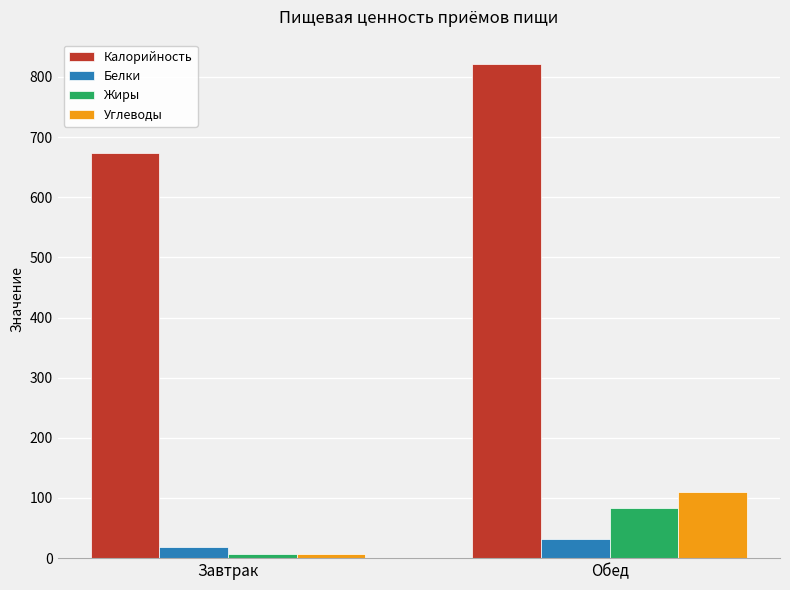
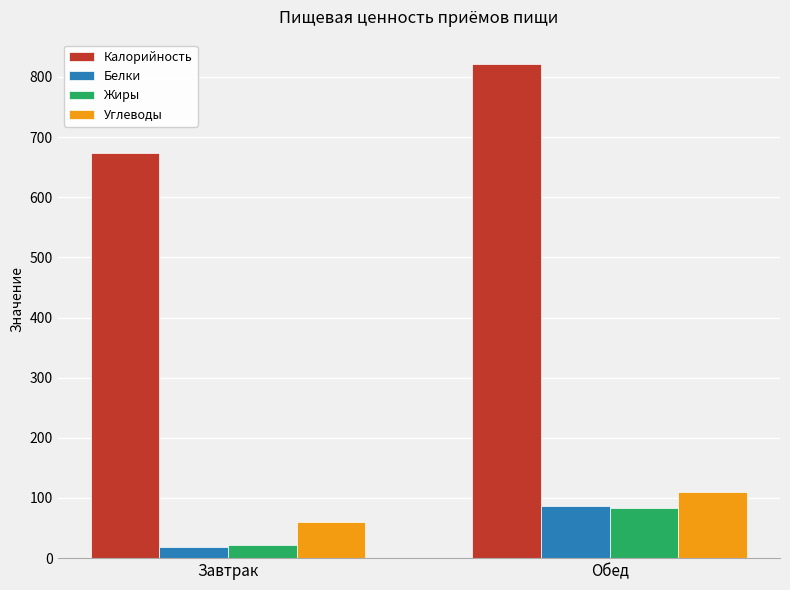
Жиры, Завтрак: 10 -> 20
Углеводы, Завтрак: 10 -> 60
Белки, Обед: 30 -> 90
